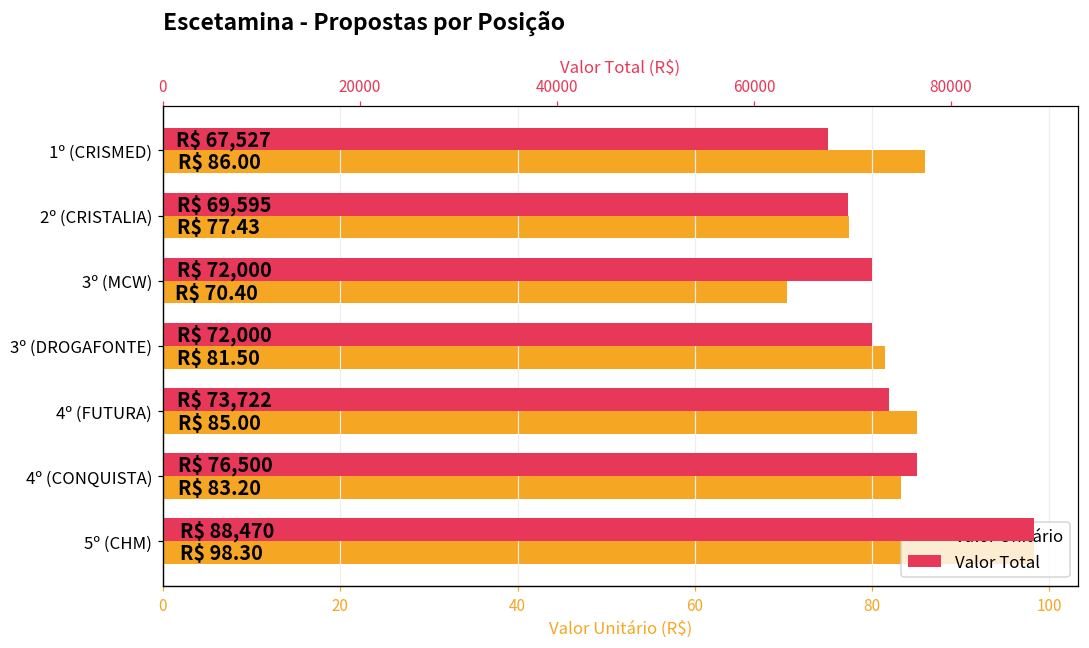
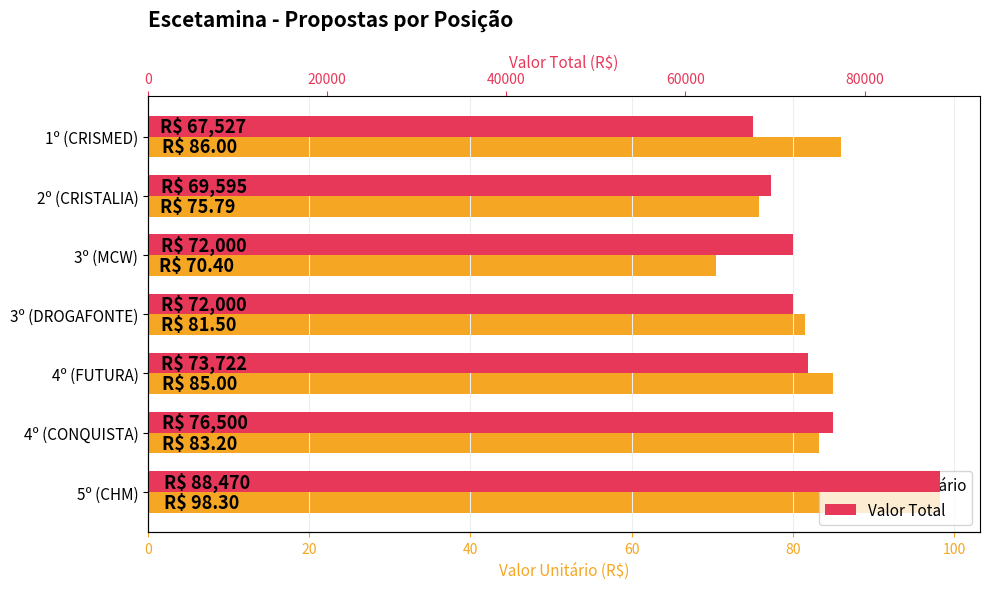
Valor Unitário, 2º (CRISTALIA): 77.43 -> 75.79
